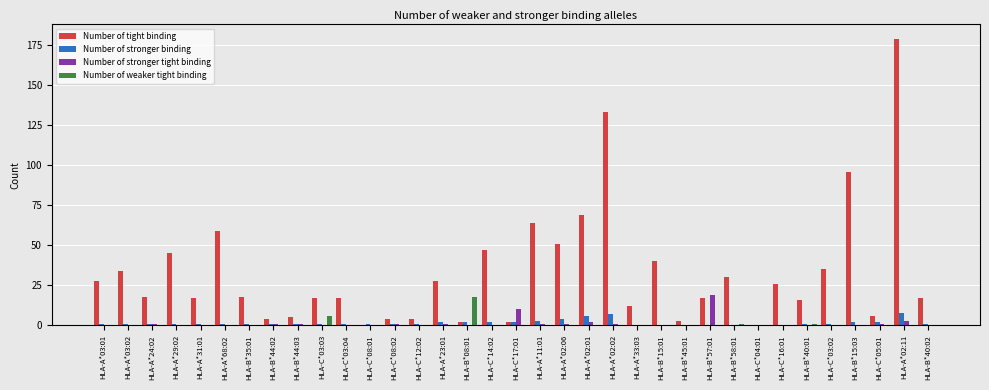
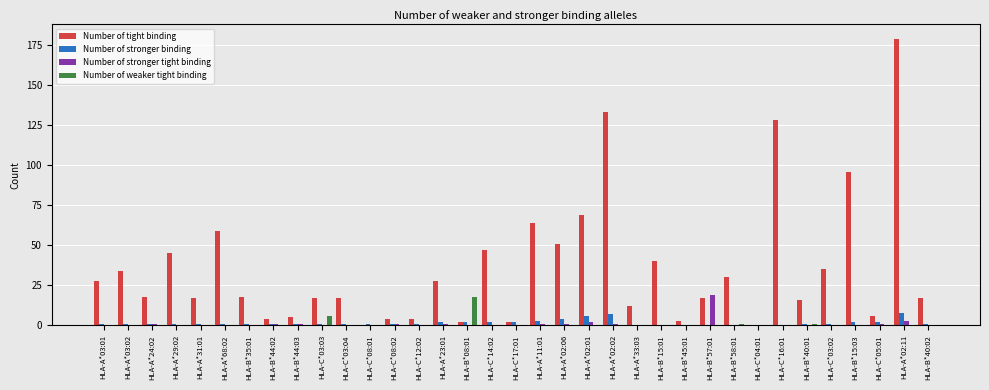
Number of stronger tight binding, HLA-C*17:01: 10 -> 0
Number of tight binding, HLA-C*16:01: 26 -> 128
